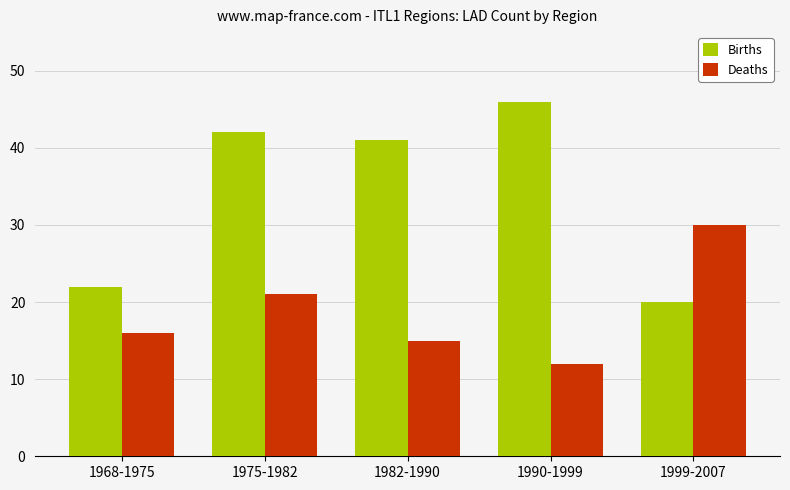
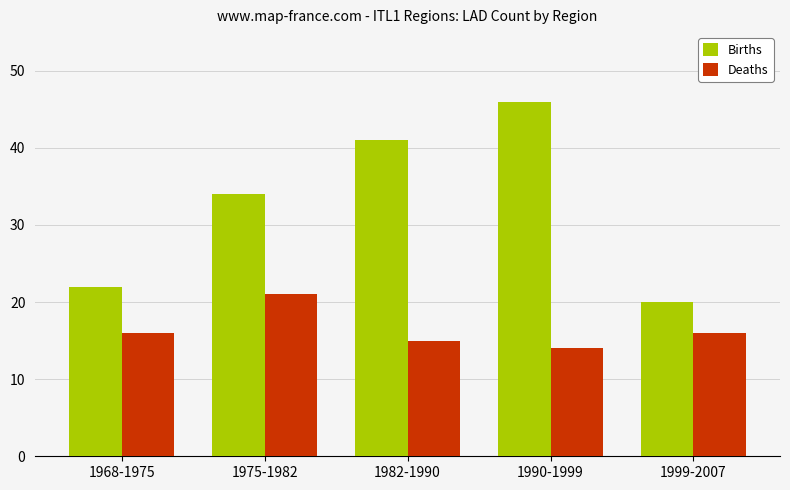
Births, 1975-1982: 42 -> 34
Deaths, 1990-1999: 12 -> 14
Deaths, 1999-2007: 30 -> 16
